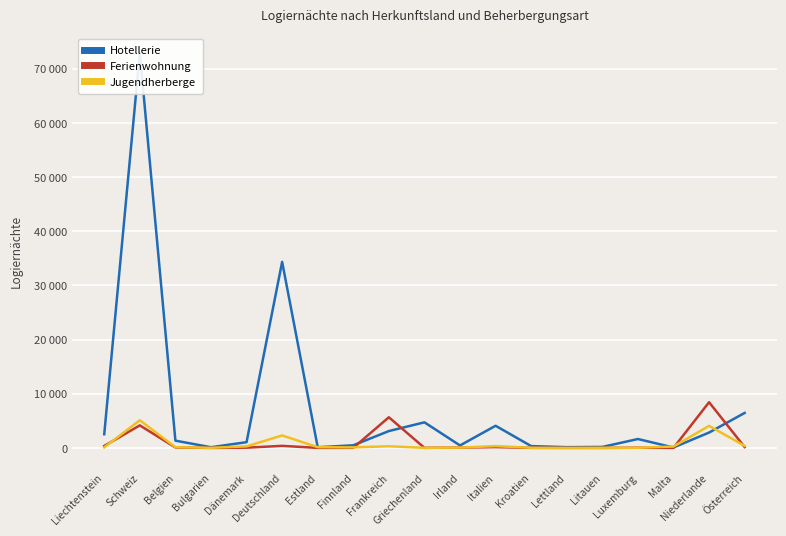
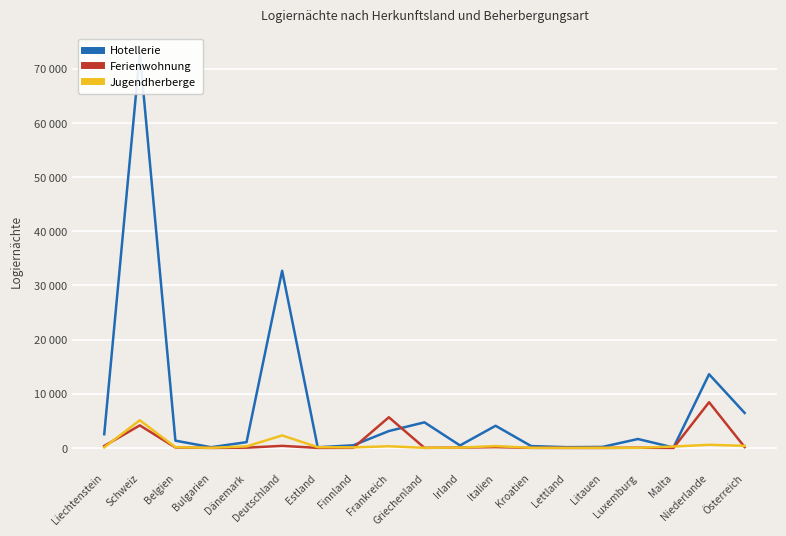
Hotellerie, Deutschland: 34000 -> 33000
Hotellerie, Niederlande: 3000 -> 14000
Jugendherberge, Niederlande: 4000 -> 1000
